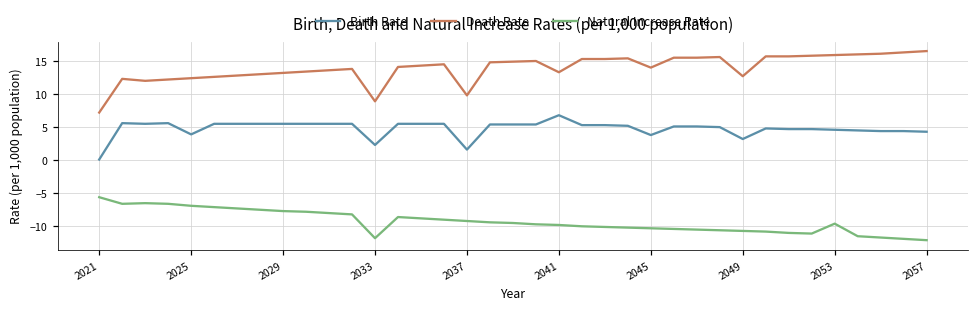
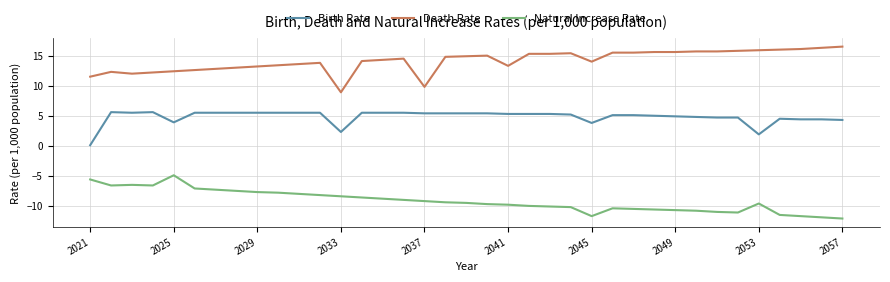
Death Rate, 2021: 7 -> 12
Natural Increase Rate, 2025: -7 -> -5
Natural Increase Rate, 2033: -12 -> -8
Birth Rate, 2037: 2 -> 5
Birth Rate, 2041: 7 -> 5
Natural Increase Rate, 2045: -10 -> -12
Birth Rate, 2049: 3 -> 5
Death Rate, 2049: 13 -> 16
Birth Rate, 2053: 5 -> 2
